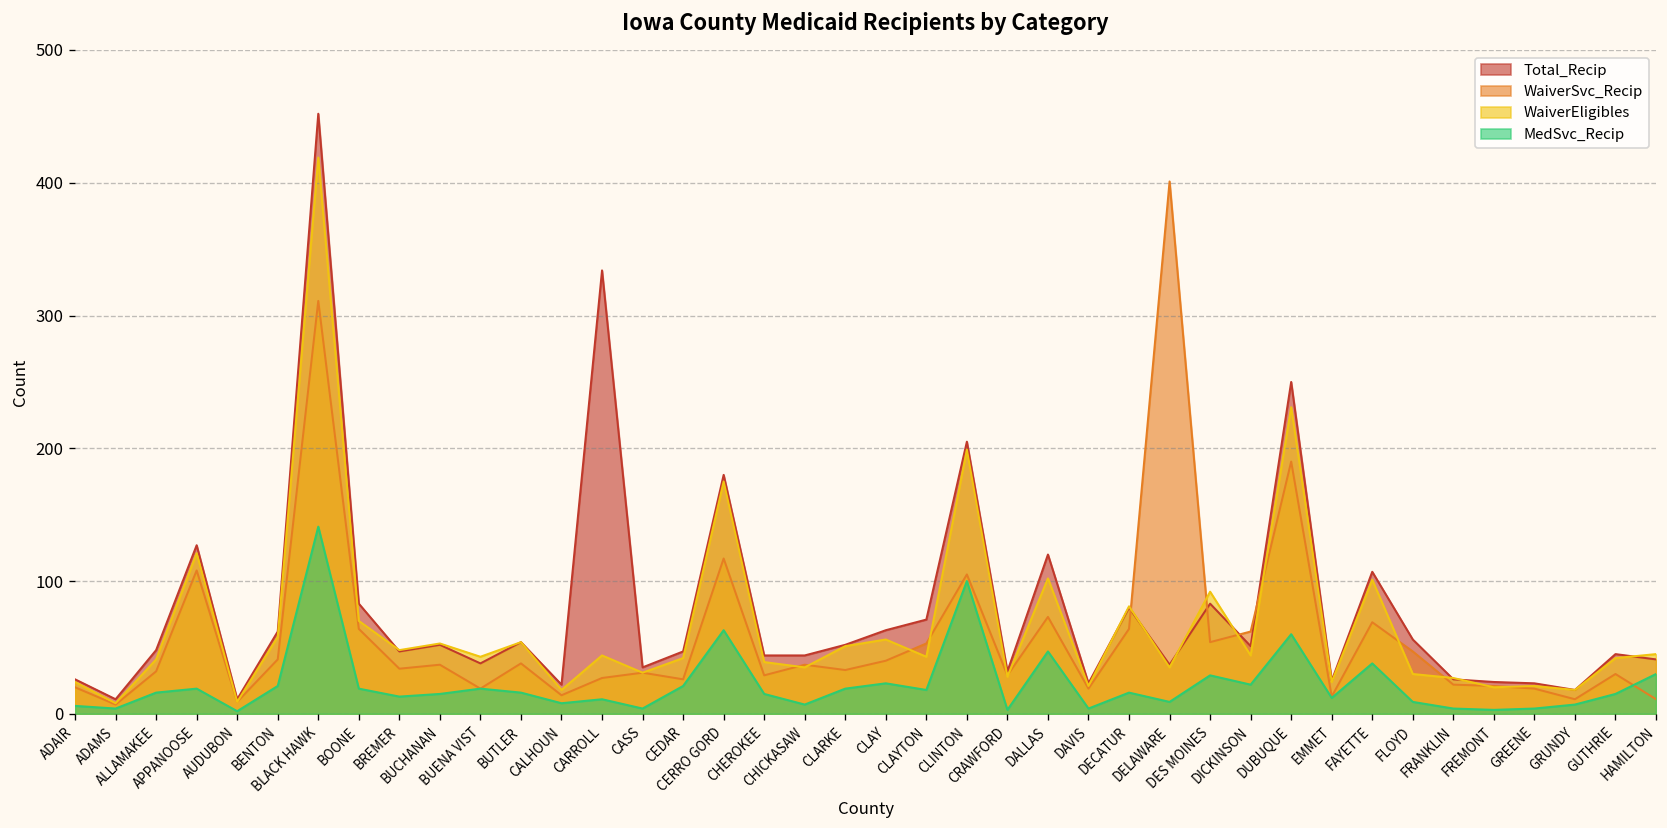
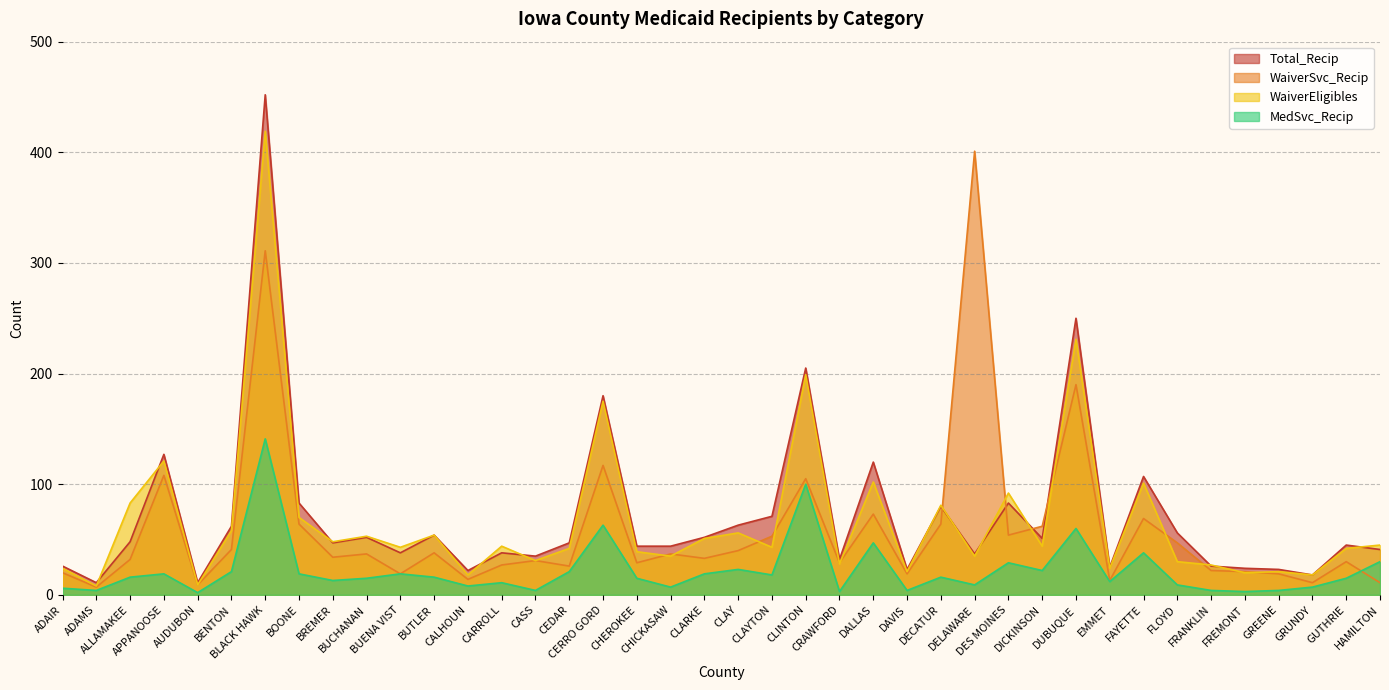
WaiverEligibles, ALLAMAKEE: 41 -> 83
Total_Recip, CARROLL: 334 -> 38
